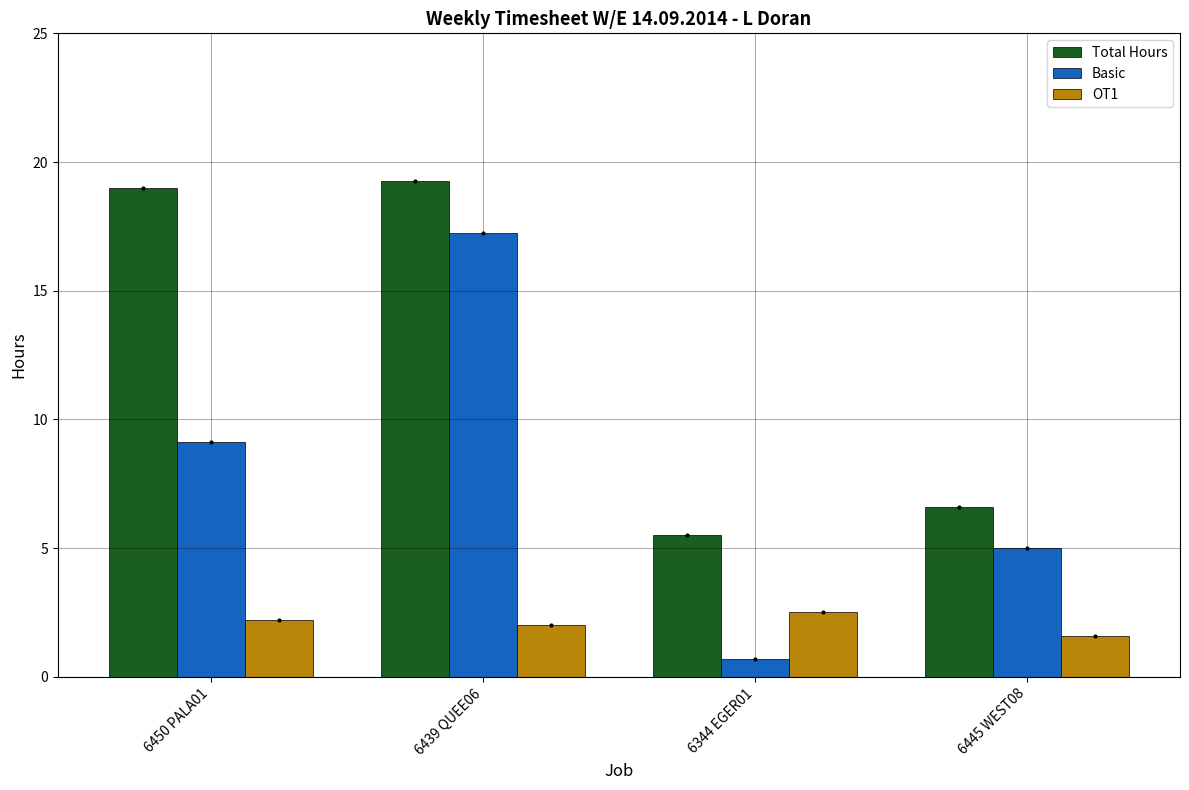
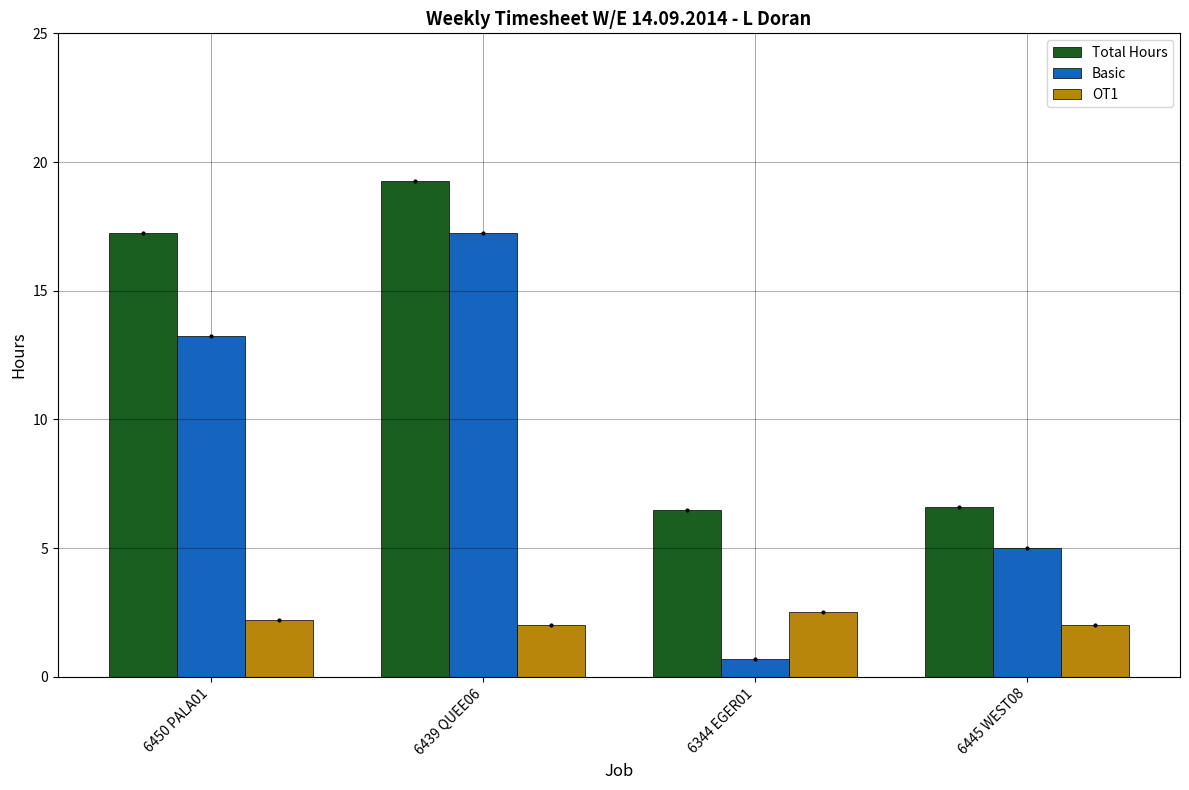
Total Hours, 6450 PALA01: 19.0 -> 17.3
Basic, 6450 PALA01: 9.1 -> 13.3
Total Hours, 6344 EGER01: 5.5 -> 6.5
OT1, 6445 WEST08: 1.6 -> 2.0
